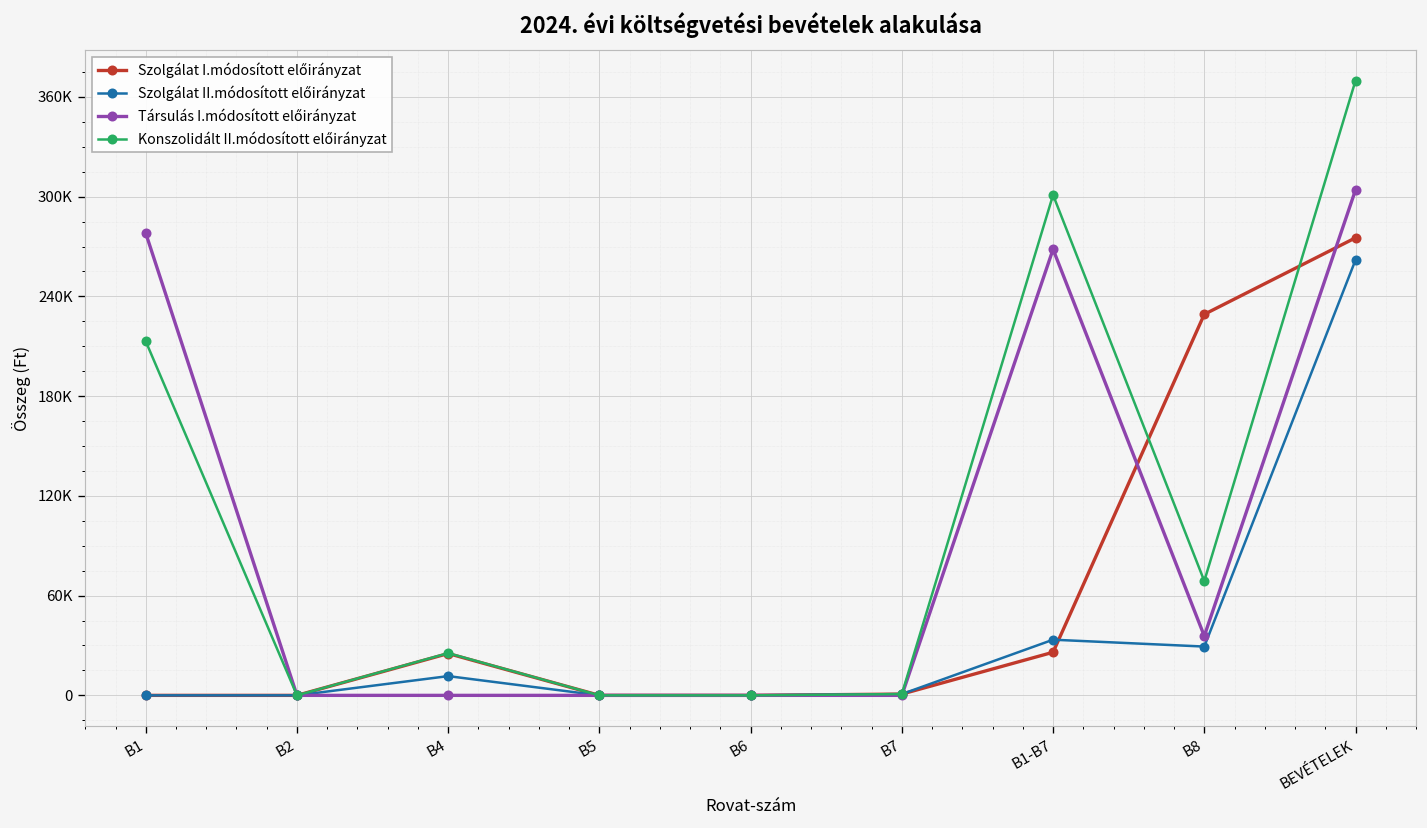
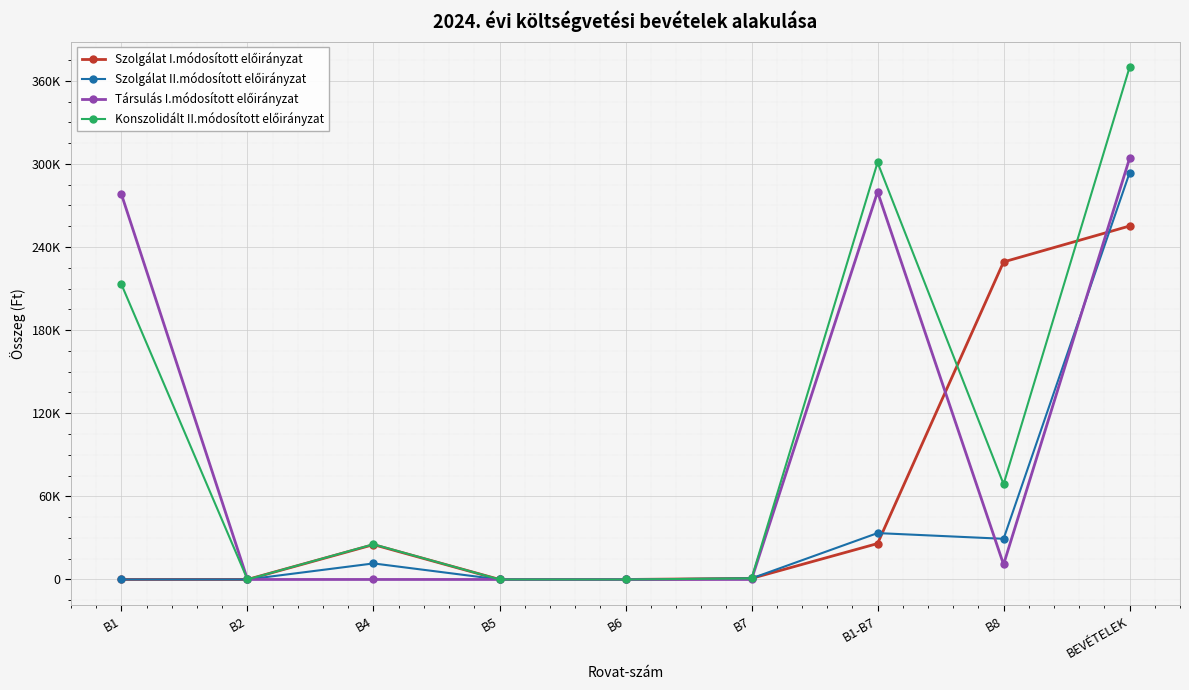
Társulás I.módosított előirányzat, B1-B7: 268000 -> 280000
Társulás I.módosított előirányzat, B8: 36000 -> 11000
Szolgálat I.módosított előirányzat, BEVÉTELEK: 275000 -> 255000
Szolgálat II.módosított előirányzat, BEVÉTELEK: 262000 -> 294000
